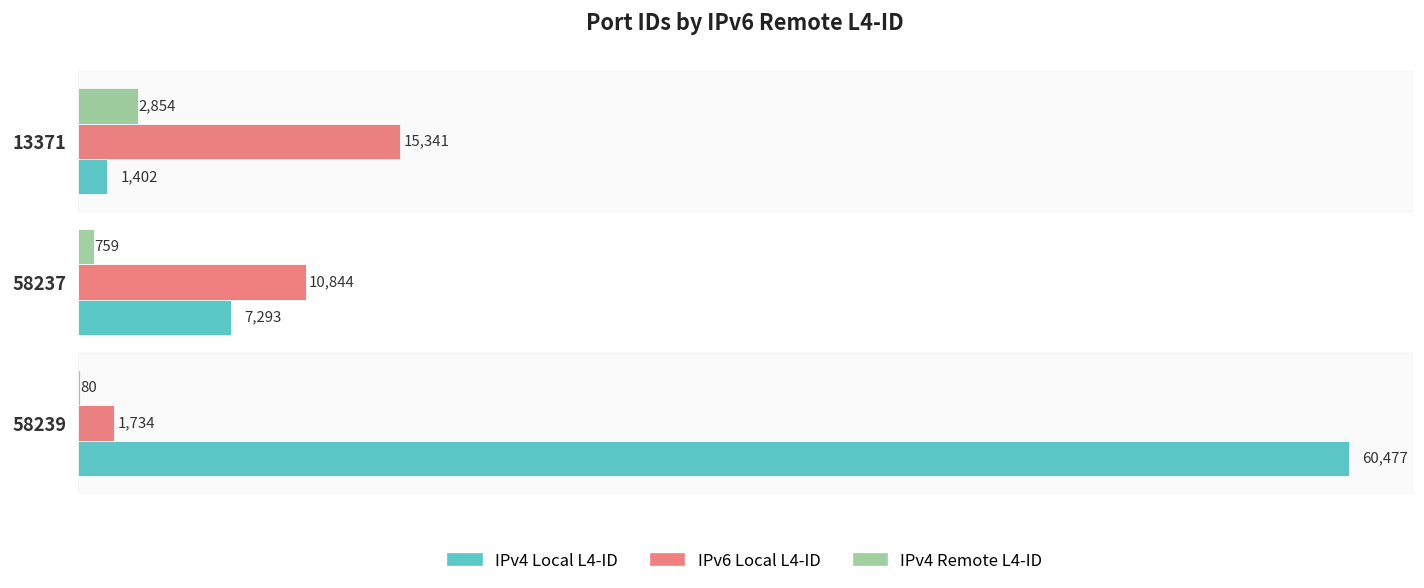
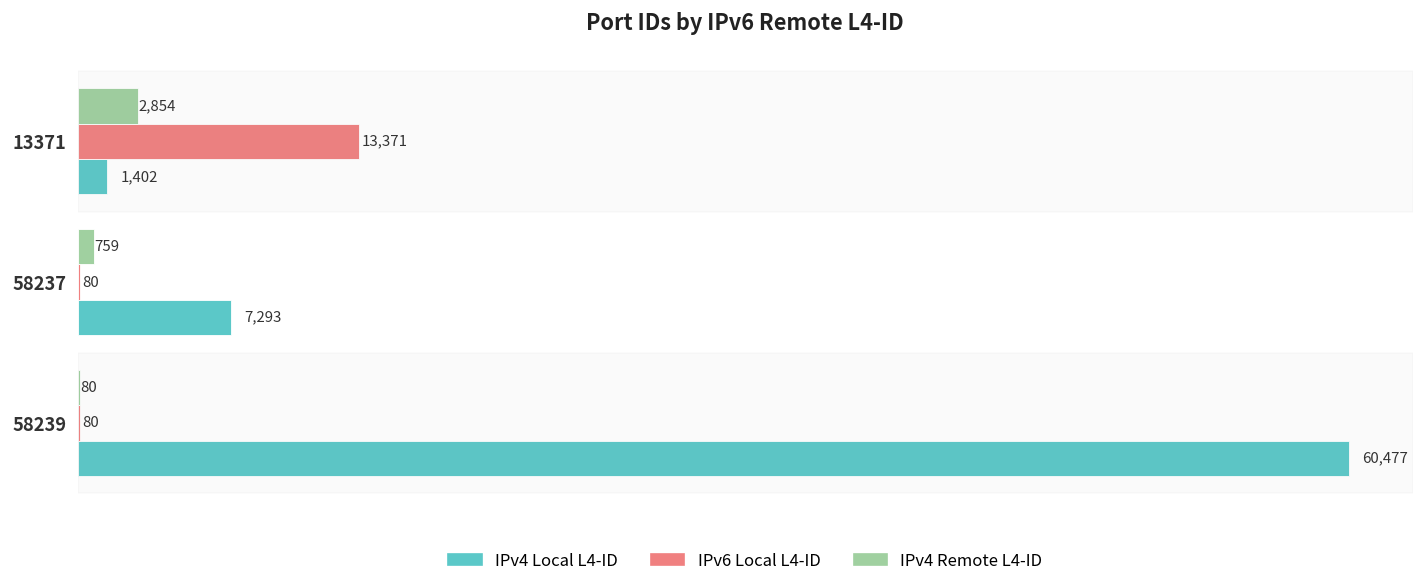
IPv6 Local L4-ID, 13371: 15,341 -> 13,371
IPv6 Local L4-ID, 58237: 10,844 -> 80
IPv6 Local L4-ID, 58239: 1,734 -> 80
